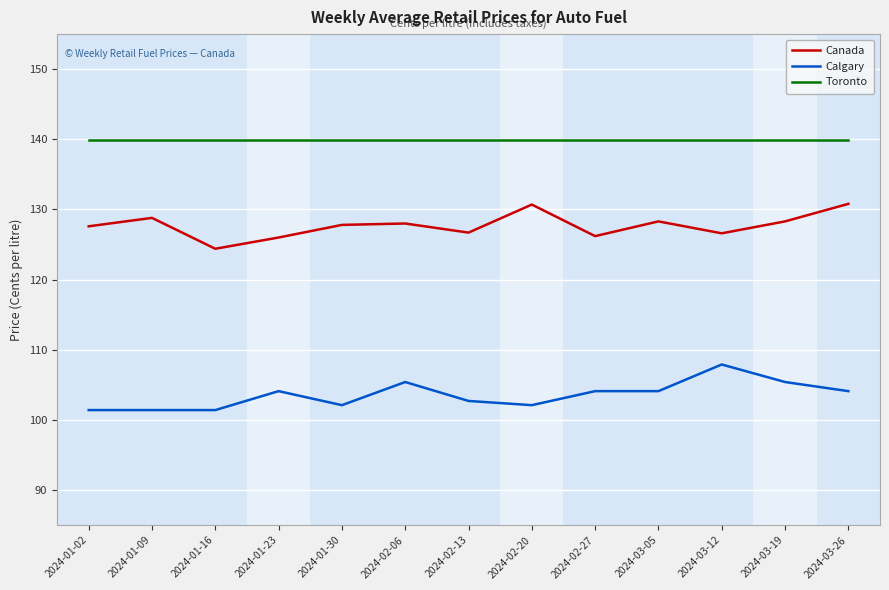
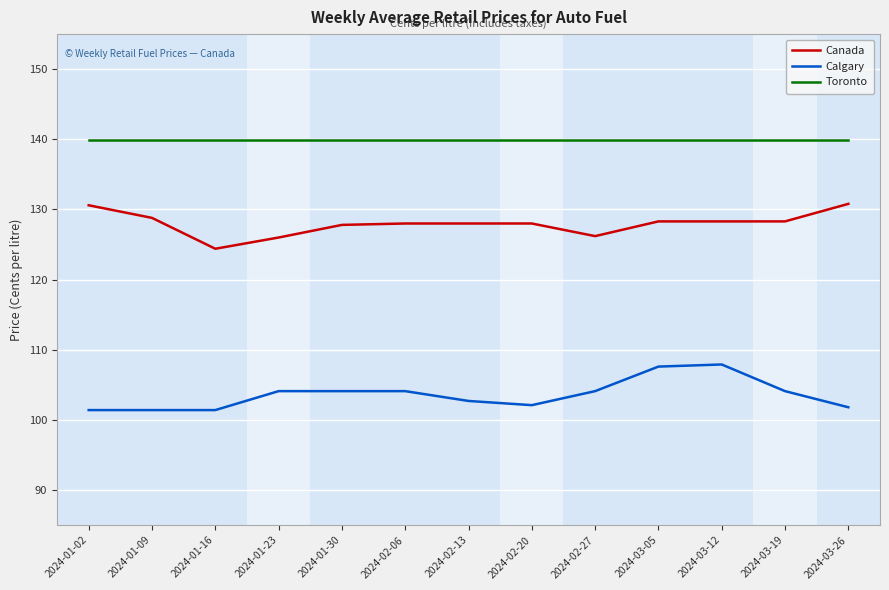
Canada, 2024-01-02: 128 -> 131
Calgary, 2024-01-30: 102 -> 104
Calgary, 2024-02-06: 105 -> 104
Canada, 2024-02-13: 127 -> 128
Canada, 2024-02-20: 131 -> 128
Calgary, 2024-03-05: 104 -> 108
Canada, 2024-03-12: 127 -> 128
Calgary, 2024-03-19: 105 -> 104
Calgary, 2024-03-26: 104 -> 102
